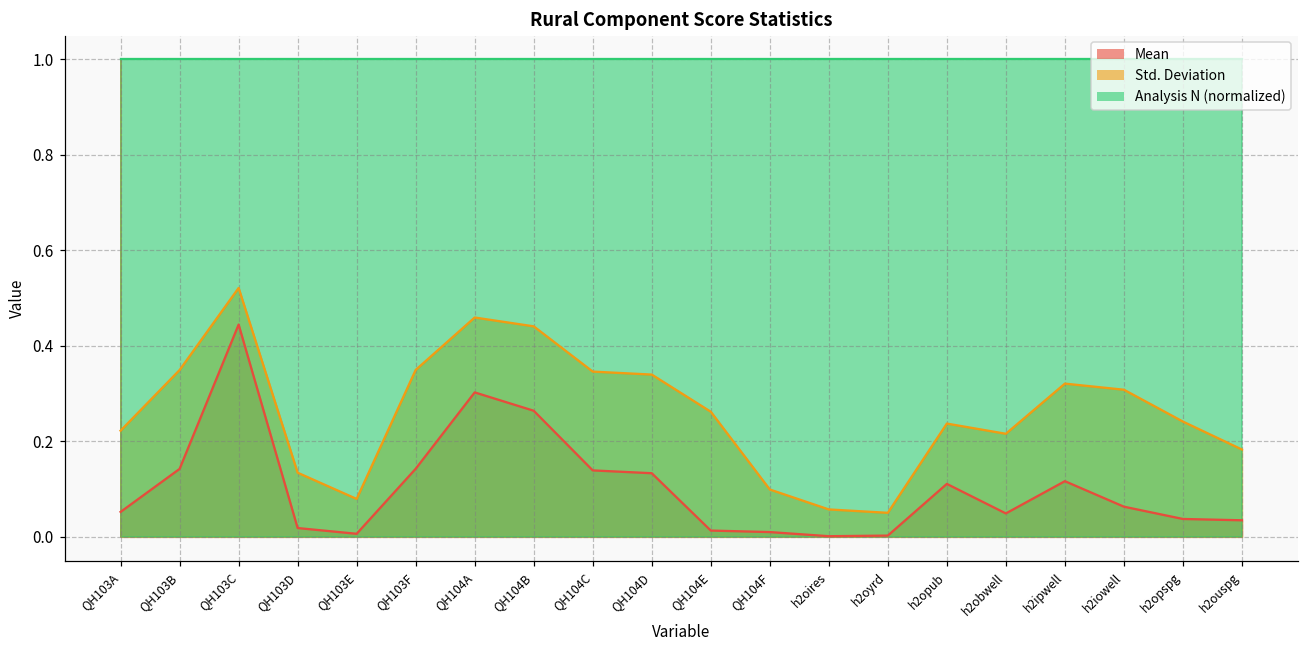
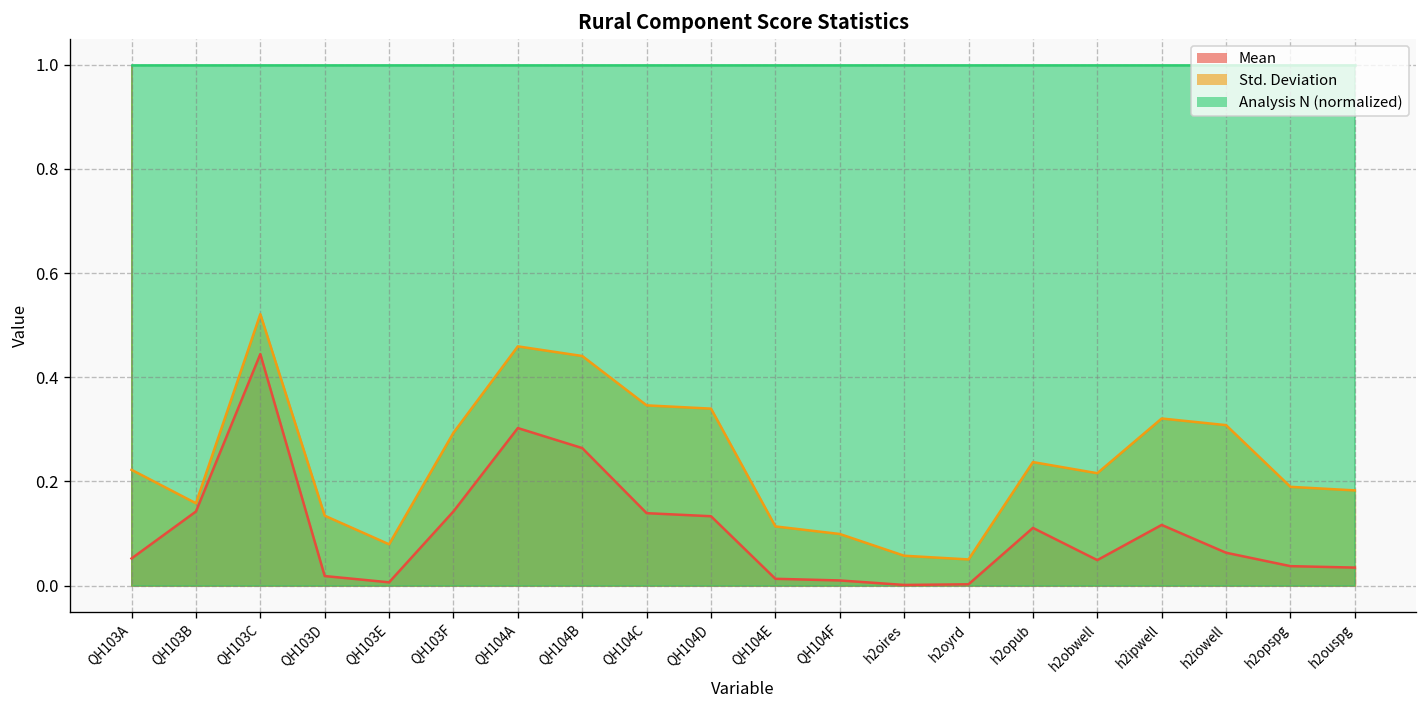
Std. Deviation, QH103B: 0.35 -> 0.16
Std. Deviation, QH103F: 0.35 -> 0.29
Std. Deviation, QH104E: 0.26 -> 0.11
Std. Deviation, h2opspg: 0.24 -> 0.19
